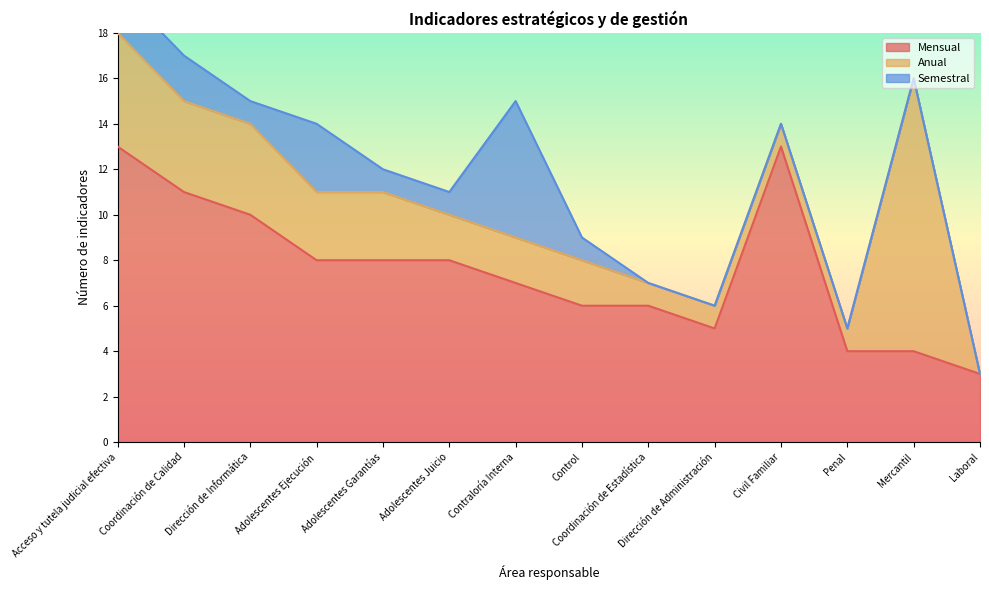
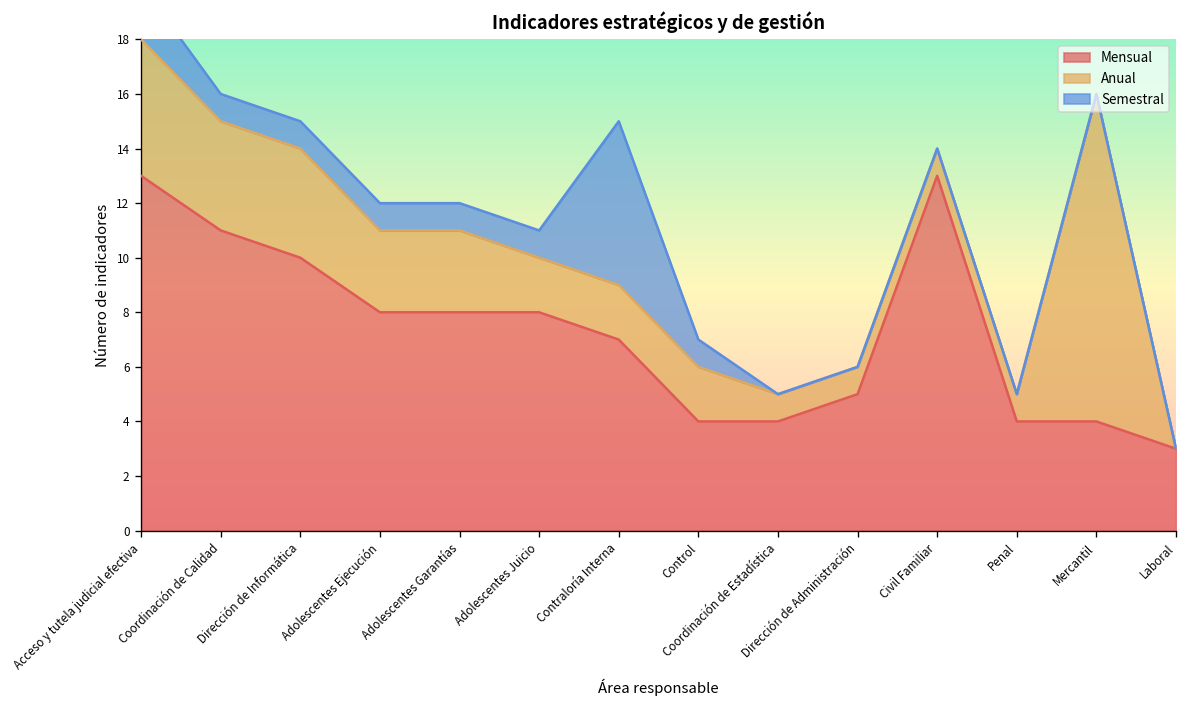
Semestral, Coordinación de Calidad: 2 -> 1
Semestral, Adolescentes Ejecución: 3 -> 1
Mensual, Control: 6 -> 4
Mensual, Coordinación de Estadística: 6 -> 4
